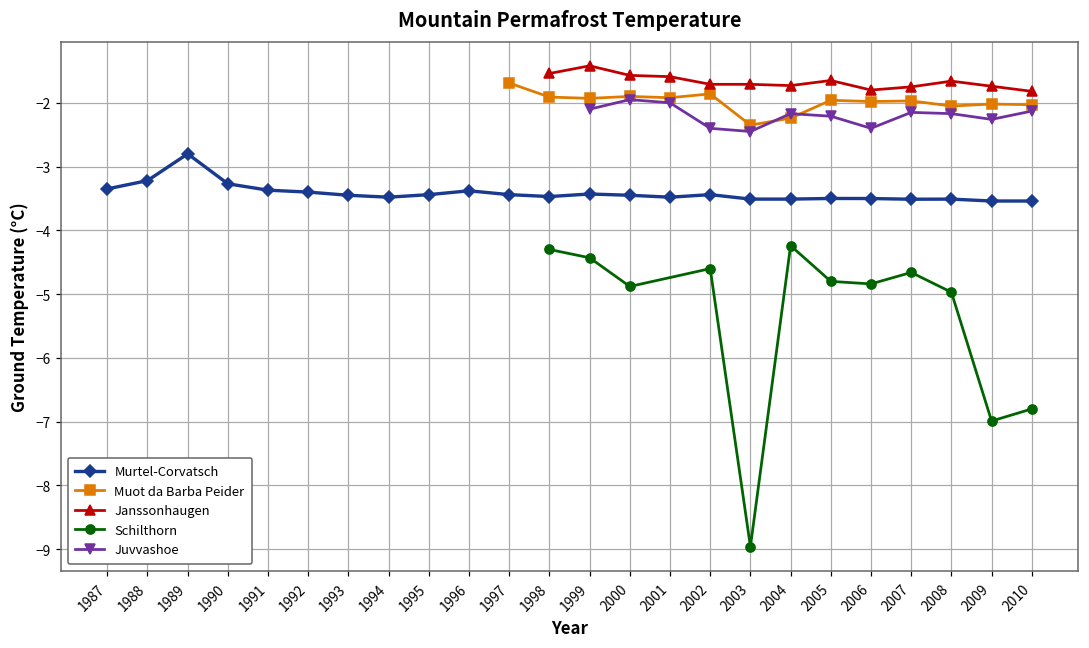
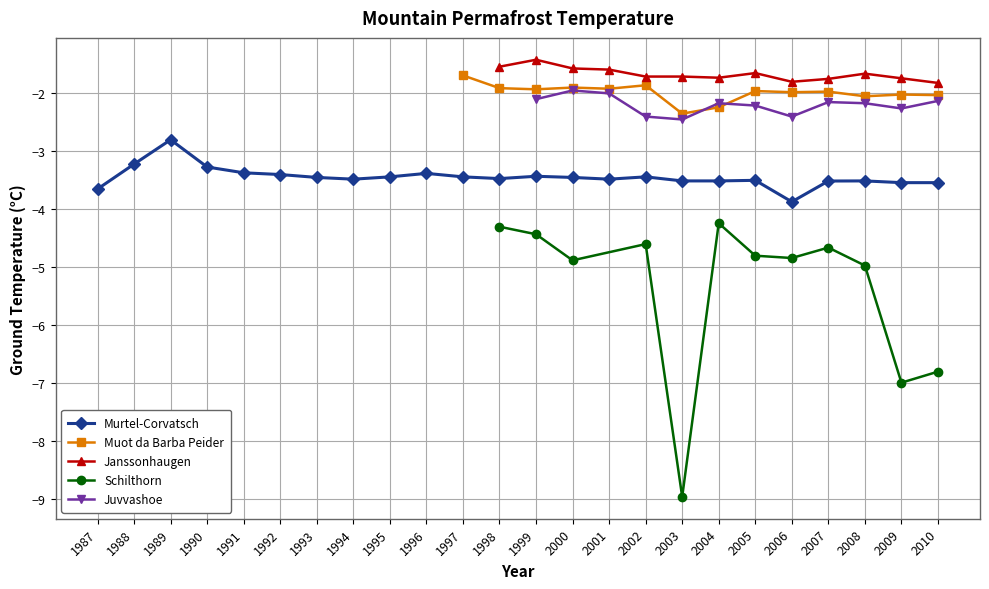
Murtel-Corvatsch, 1987: -3.4 -> -3.7
Murtel-Corvatsch, 2006: -3.5 -> -3.9
